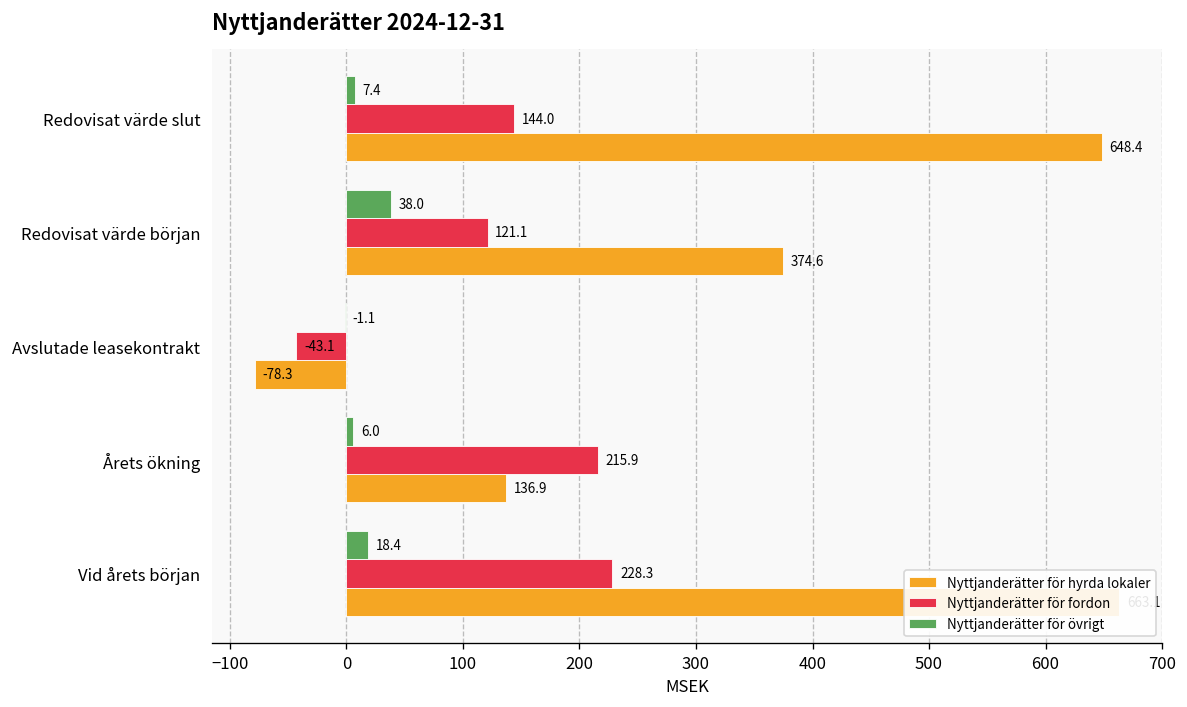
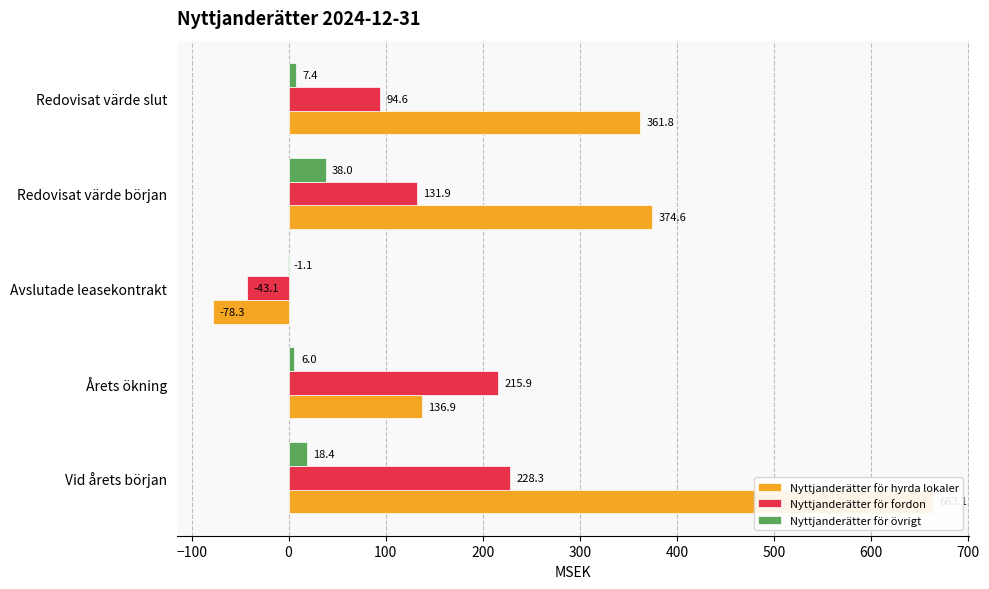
Nyttjanderätter för fordon, Redovisat värde slut: 144.0 -> 94.6
Nyttjanderätter för hyrda lokaler, Redovisat värde slut: 648.4 -> 361.8
Nyttjanderätter för fordon, Redovisat värde början: 121.1 -> 131.9
